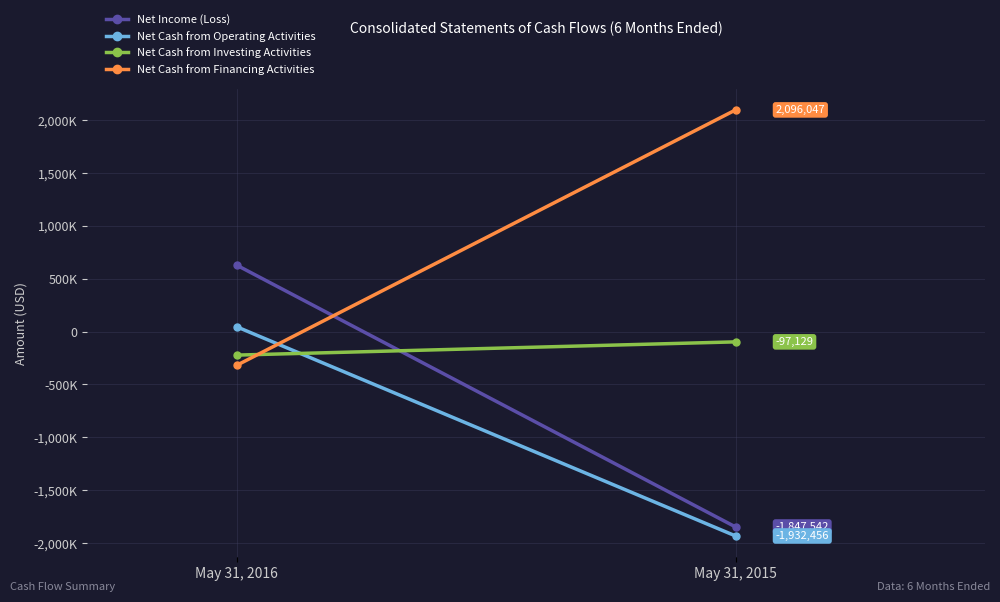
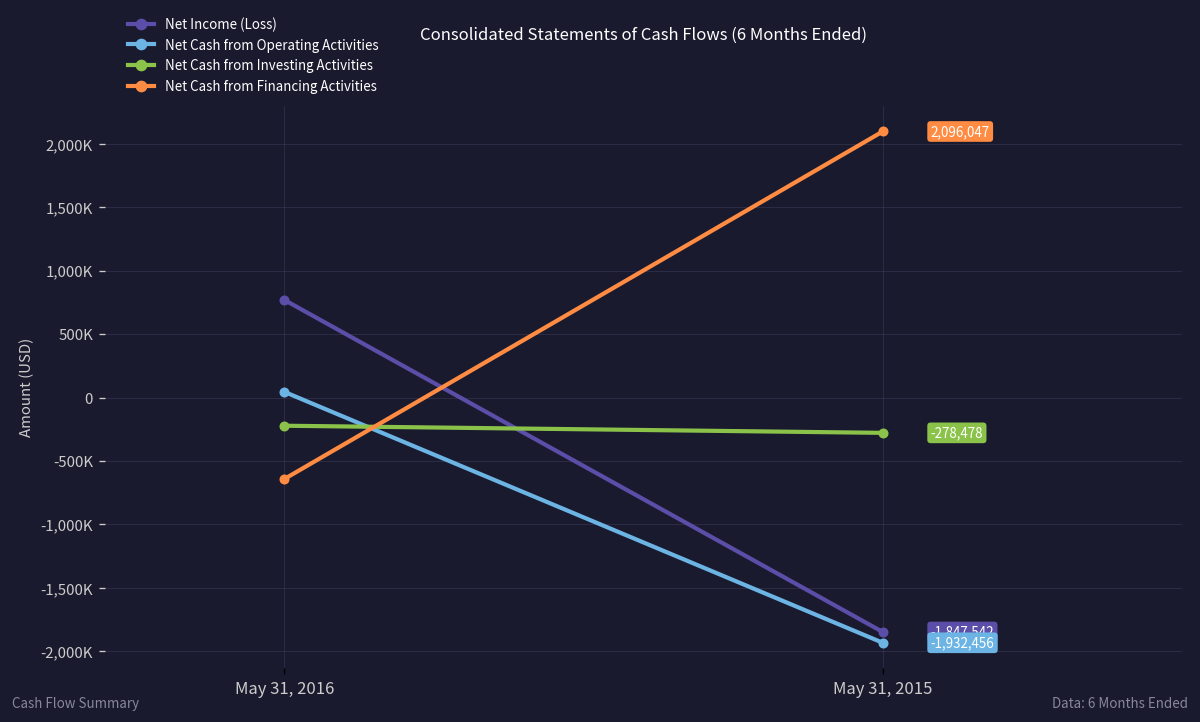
Net Income (Loss), May 31, 2016: 630,000 -> 770,000
Net Cash from Financing Activities, May 31, 2016: -320,000 -> -640,000
Net Cash from Investing Activities, May 31, 2015: -97,129 -> -278,478
